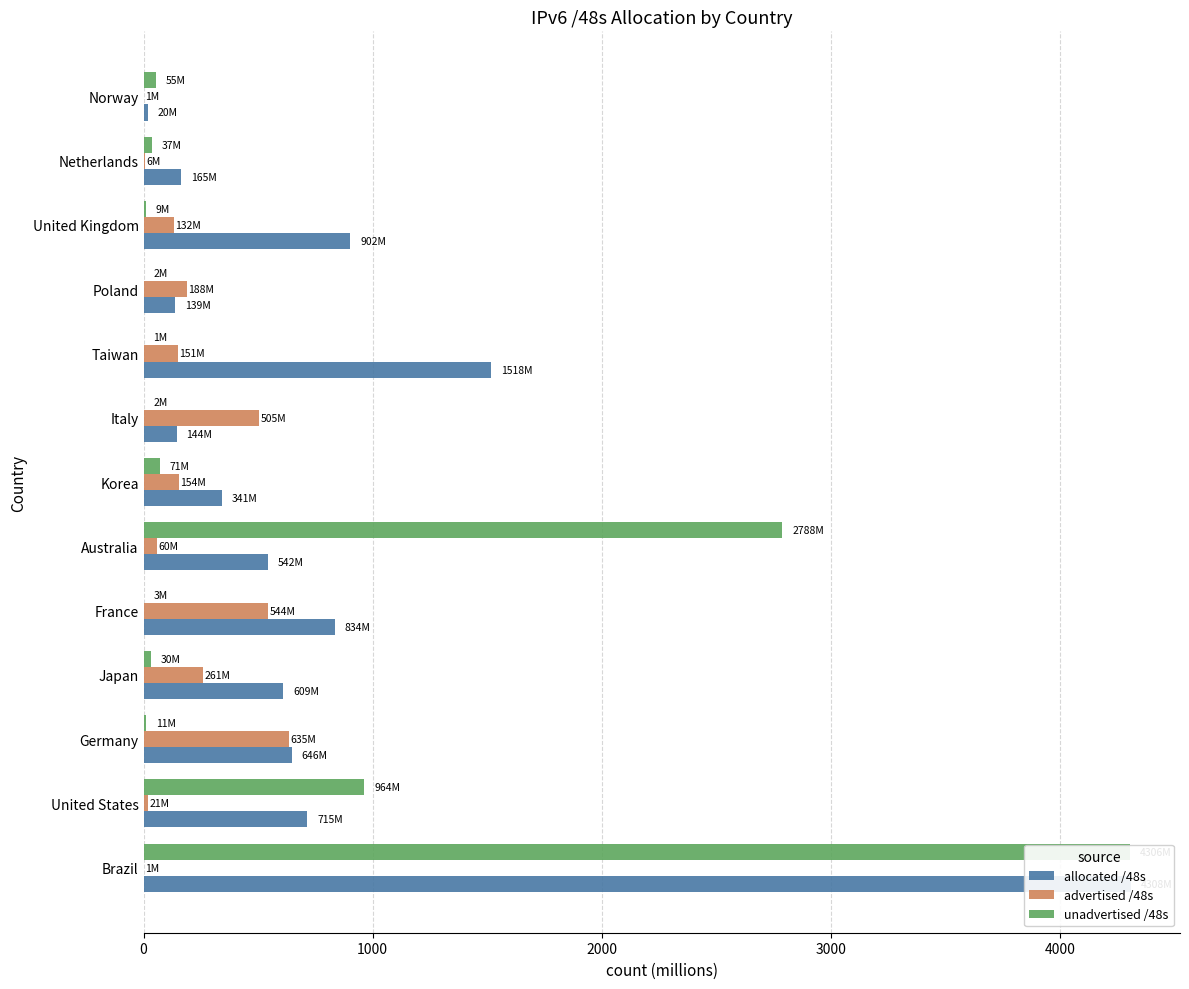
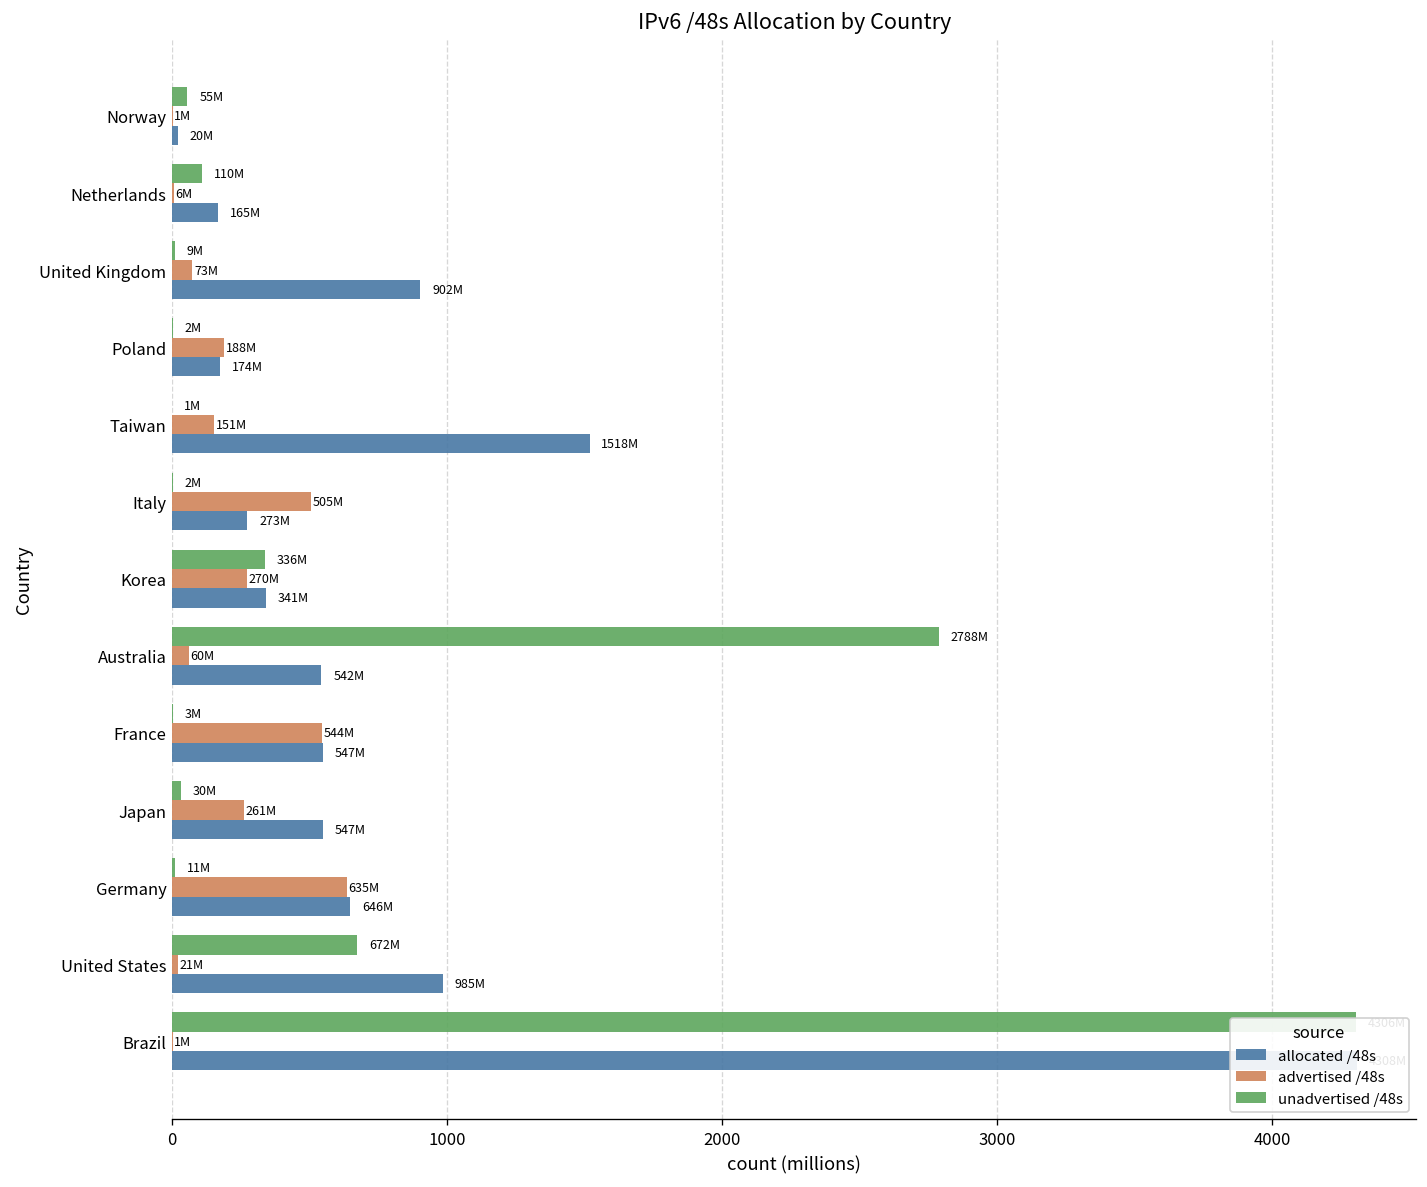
unadvertised /48s, Netherlands: 37M -> 110M
advertised /48s, United Kingdom: 132M -> 73M
allocated /48s, Poland: 139M -> 174M
allocated /48s, Italy: 144M -> 273M
unadvertised /48s, Korea: 71M -> 336M
advertised /48s, Korea: 154M -> 270M
allocated /48s, France: 834M -> 547M
allocated /48s, Japan: 609M -> 547M
unadvertised /48s, United States: 964M -> 672M
allocated /48s, United States: 715M -> 985M
